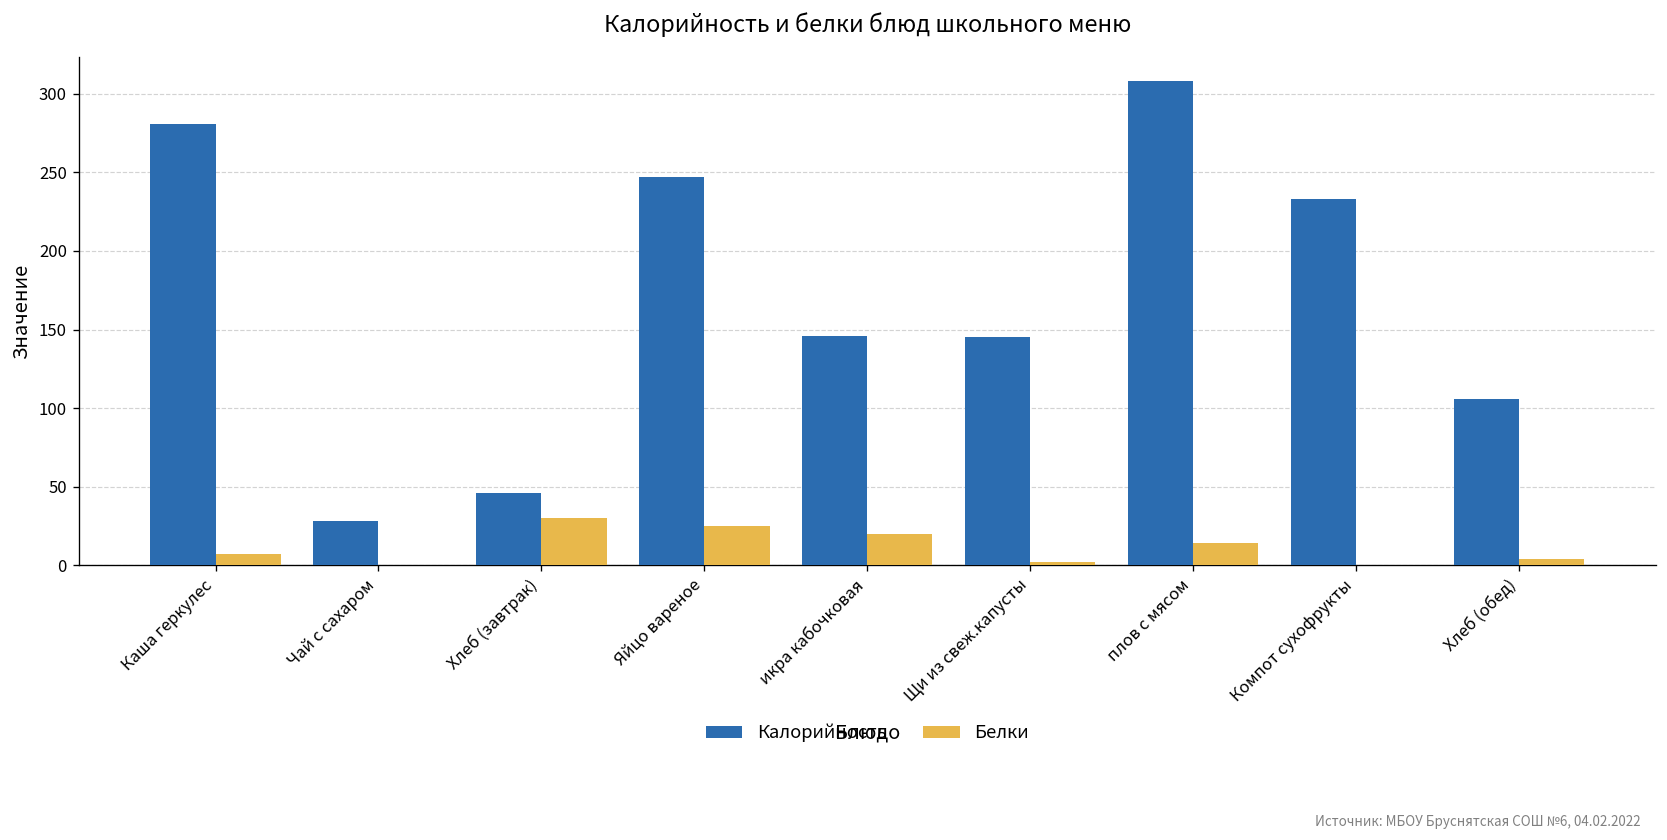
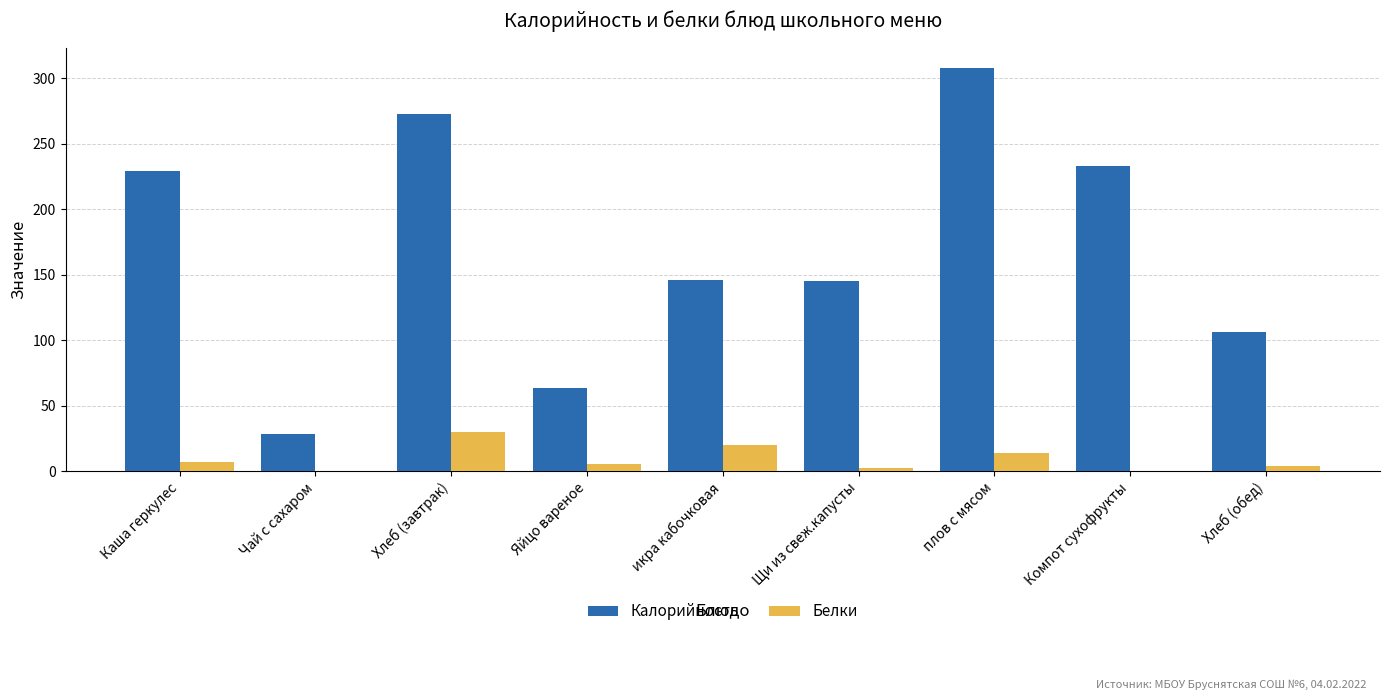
Калорийность, Каша геркулес: 281 -> 229
Калорийность, Хлеб (завтрак): 46 -> 273
Калорийность, Яйцо вареное: 247 -> 63
Белки, Яйцо вареное: 25 -> 5
